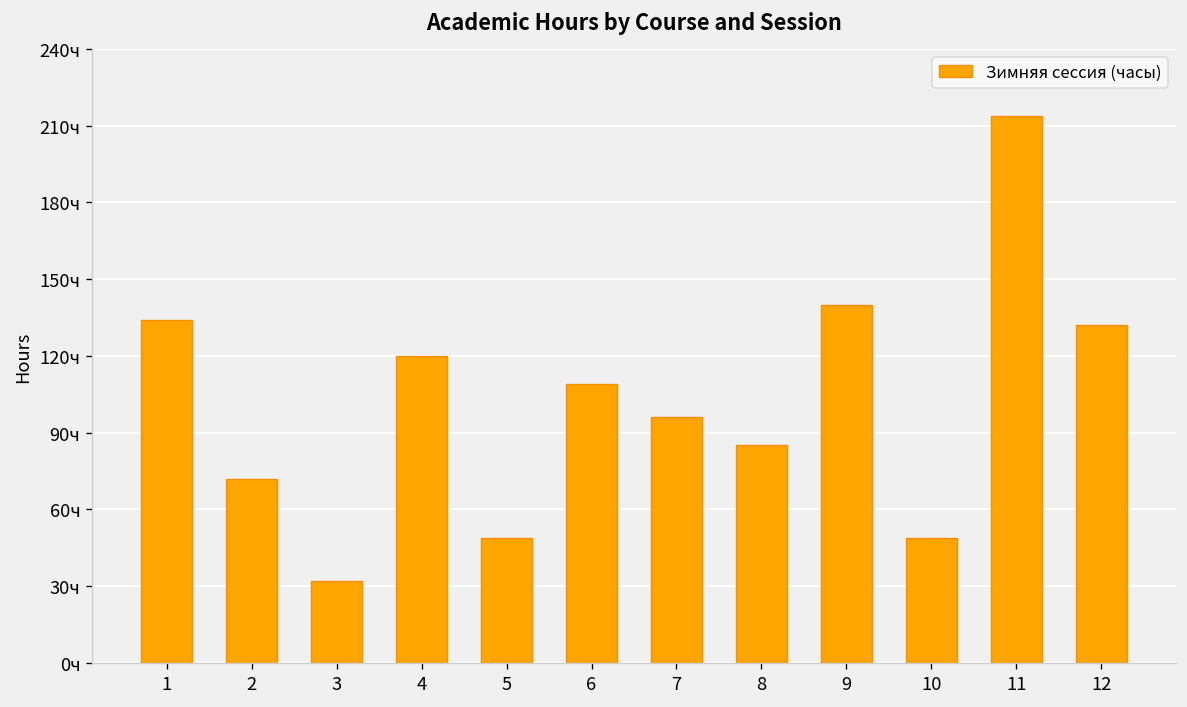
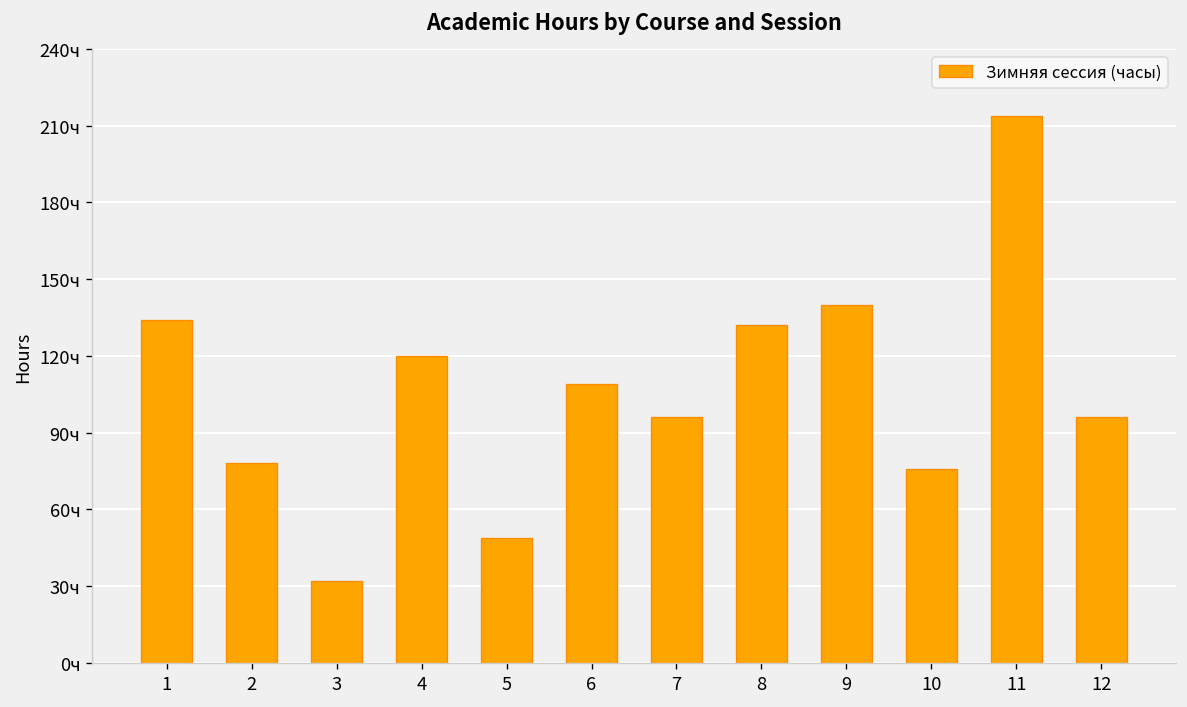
2: 72ч -> 78ч
8: 85ч -> 132ч
10: 49ч -> 76ч
12: 132ч -> 96ч
